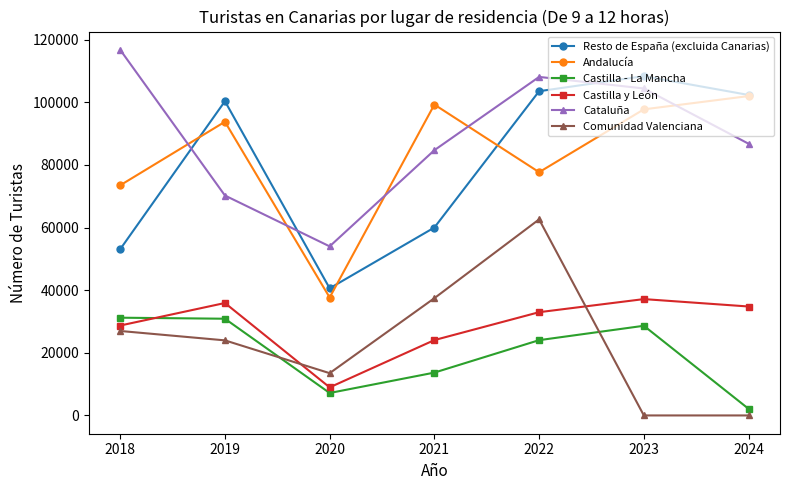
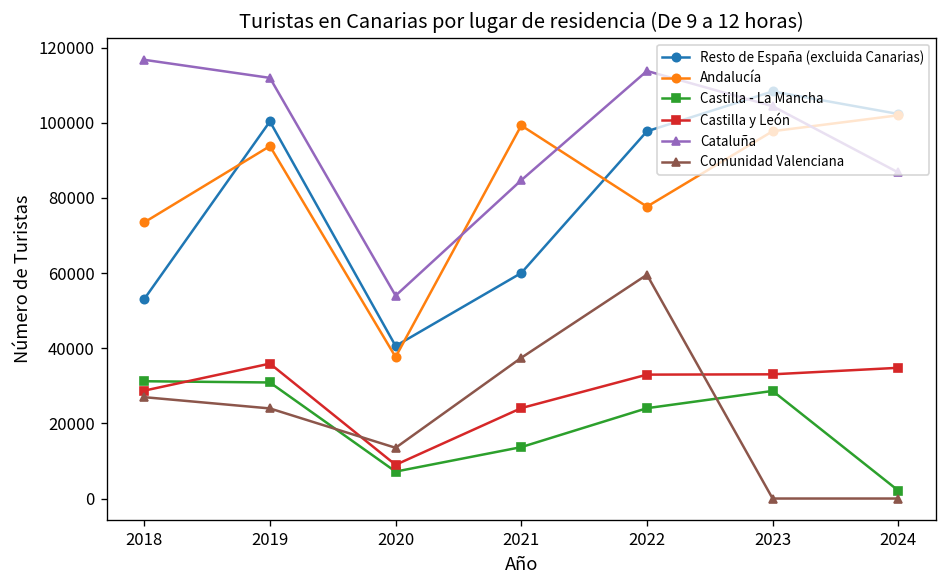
Cataluña, 2019: 70000 -> 112000
Resto de España (excluida Canarias), 2022: 104000 -> 98000
Cataluña, 2022: 108000 -> 114000
Comunidad Valenciana, 2022: 63000 -> 60000
Castilla y León, 2023: 37000 -> 33000
